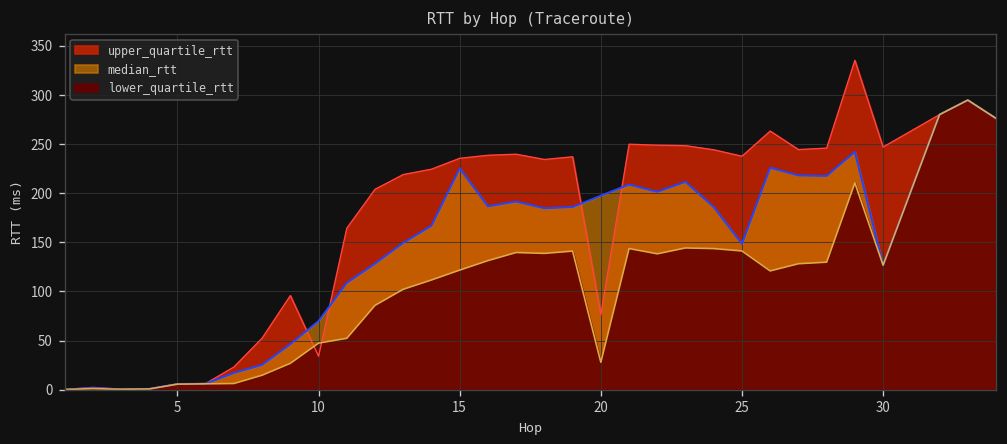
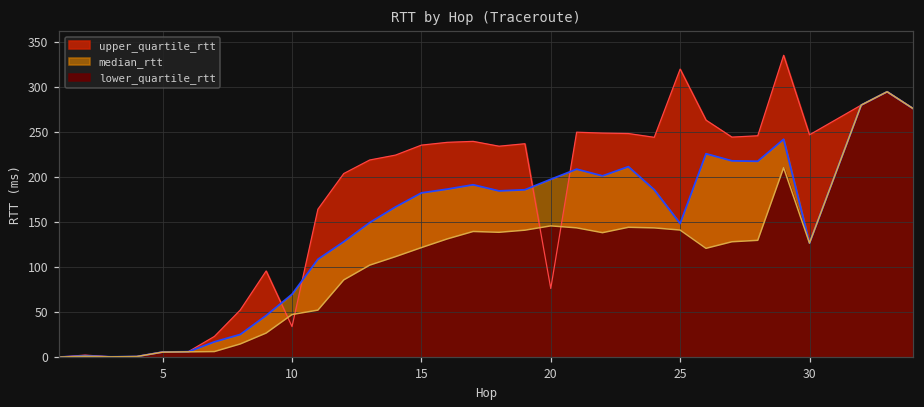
median_rtt, 15: 230 -> 180
lower_quartile_rtt, 20: 30 -> 150
upper_quartile_rtt, 25: 240 -> 320
